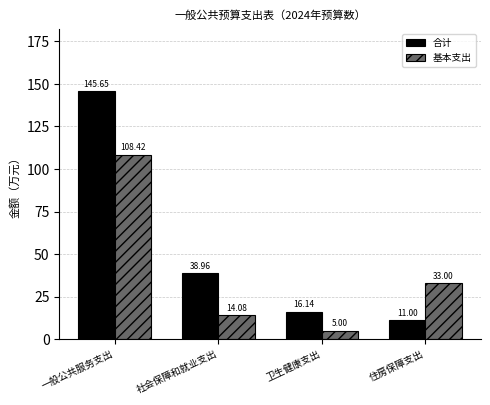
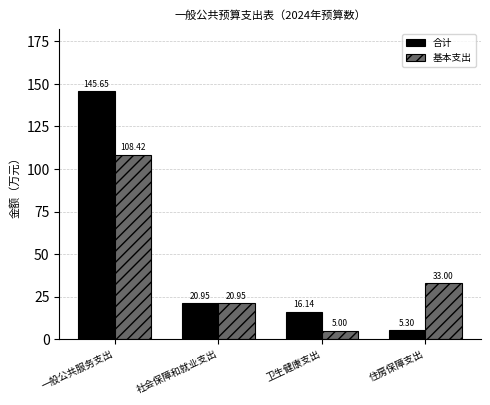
合计, 社会保障和就业支出: 38.96 -> 20.95
基本支出, 社会保障和就业支出: 14.08 -> 20.95
合计, 住房保障支出: 11.00 -> 5.30
